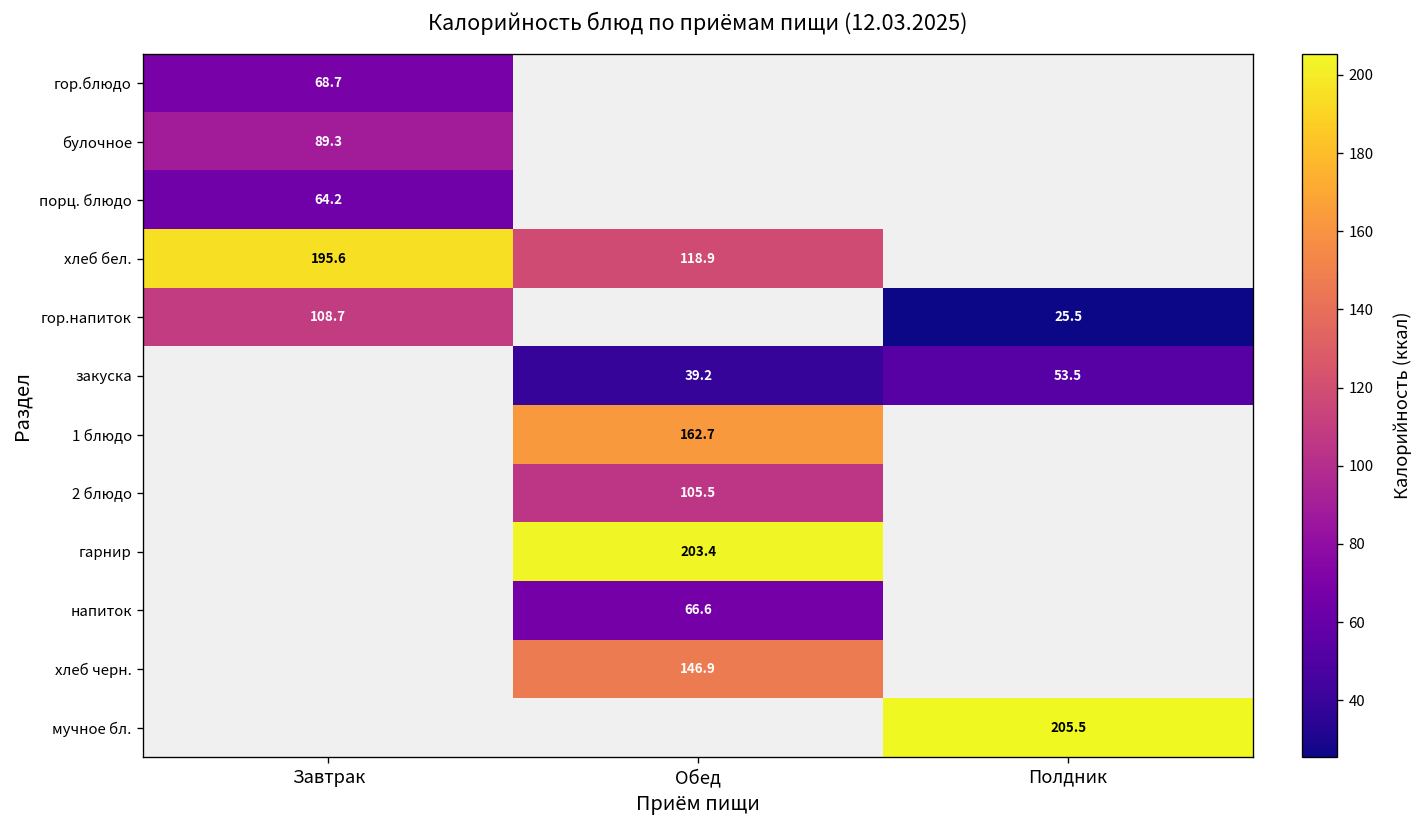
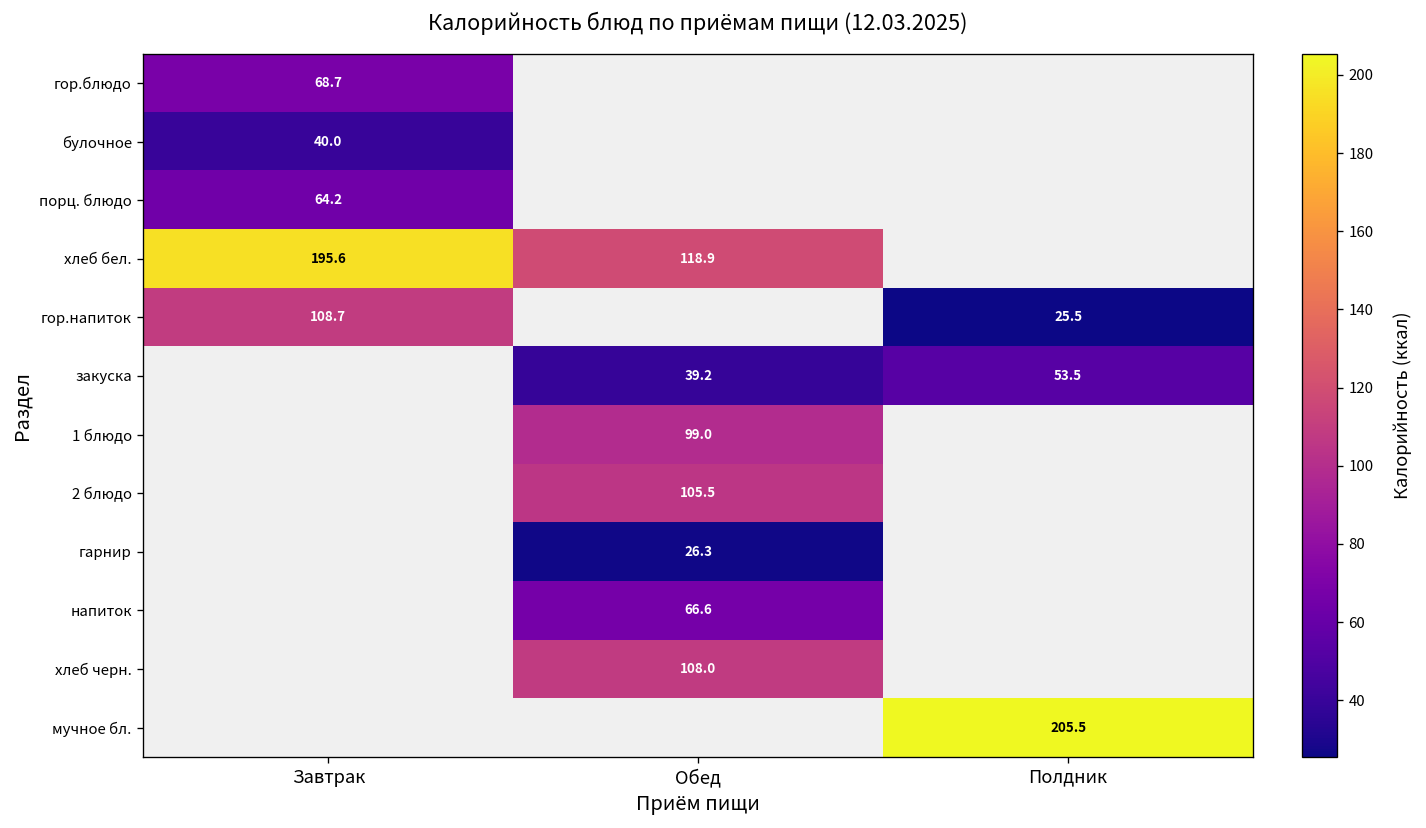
булочное, Завтрак: 89.3 -> 40.0
1 блюдо, Обед: 162.7 -> 99.0
гарнир, Обед: 203.4 -> 26.3
хлеб черн., Обед: 146.9 -> 108.0
